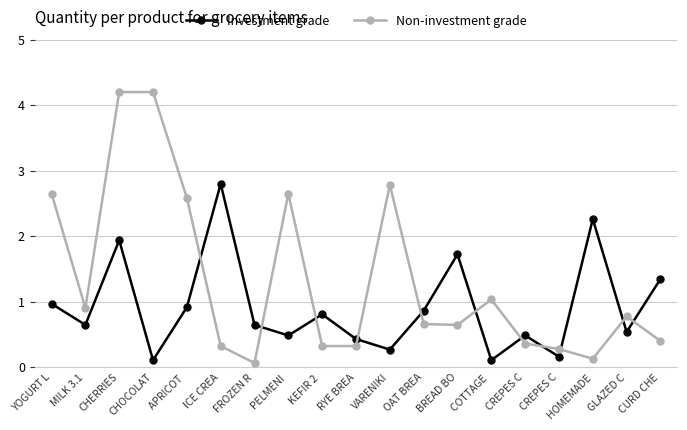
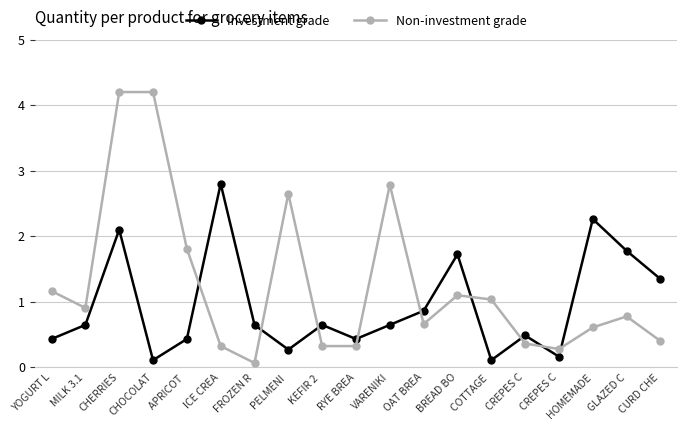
Investment grade, YOGURT L: 1.0 -> 0.4
Non-investment grade, YOGURT L: 2.6 -> 1.2
Investment grade, CHERRIES: 1.9 -> 2.1
Investment grade, APRICOT: 0.9 -> 0.4
Non-investment grade, APRICOT: 2.6 -> 1.8
Investment grade, PELMENI: 0.5 -> 0.3
Investment grade, KEFIR 2: 0.8 -> 0.6
Investment grade, VARENIKI: 0.3 -> 0.6
Non-investment grade, BREAD BO: 0.6 -> 1.1
Non-investment grade, HOMEMADE: 0.1 -> 0.6
Investment grade, GLAZED C: 0.5 -> 1.8
